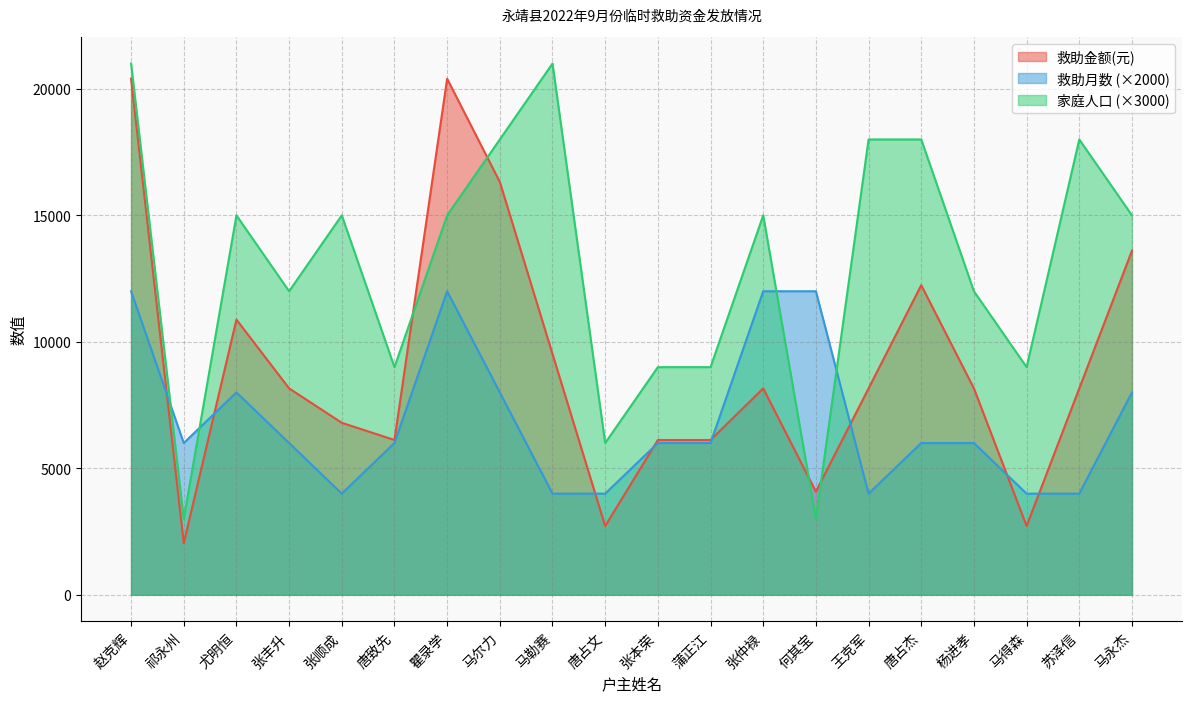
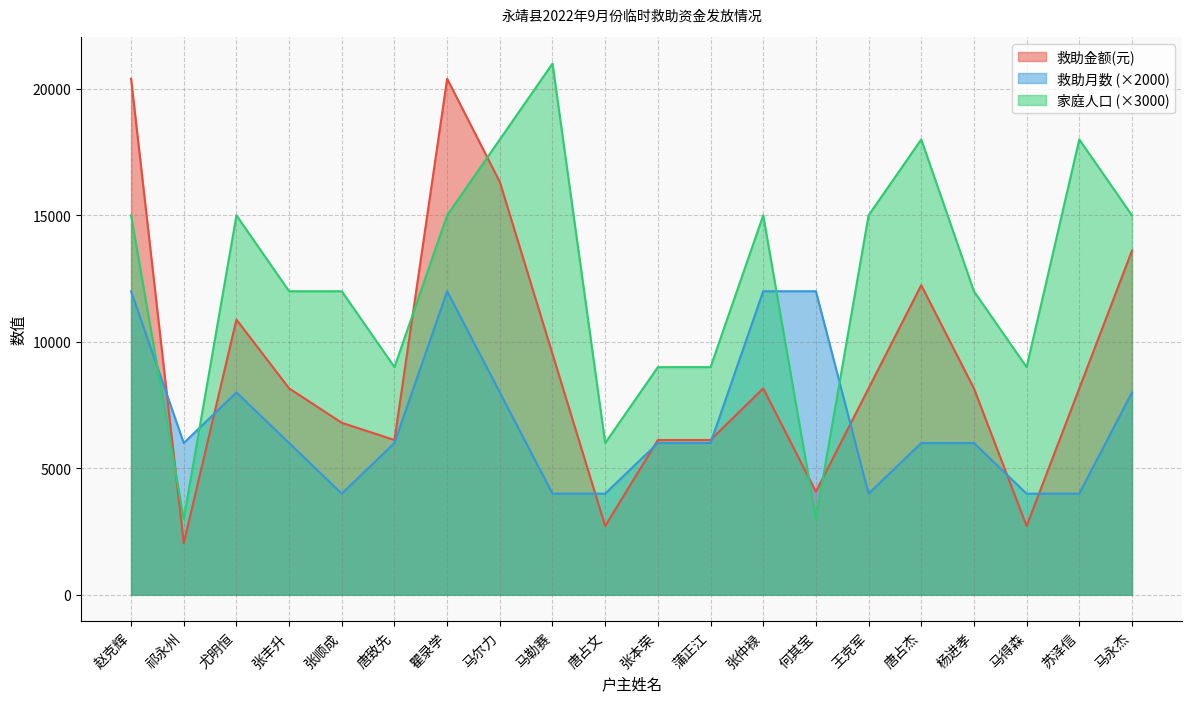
家庭人口 (×3000), 赵克辉: 21000 -> 15000
家庭人口 (×3000), 张顺成: 15000 -> 12000
家庭人口 (×3000), 王克军: 18000 -> 15000
